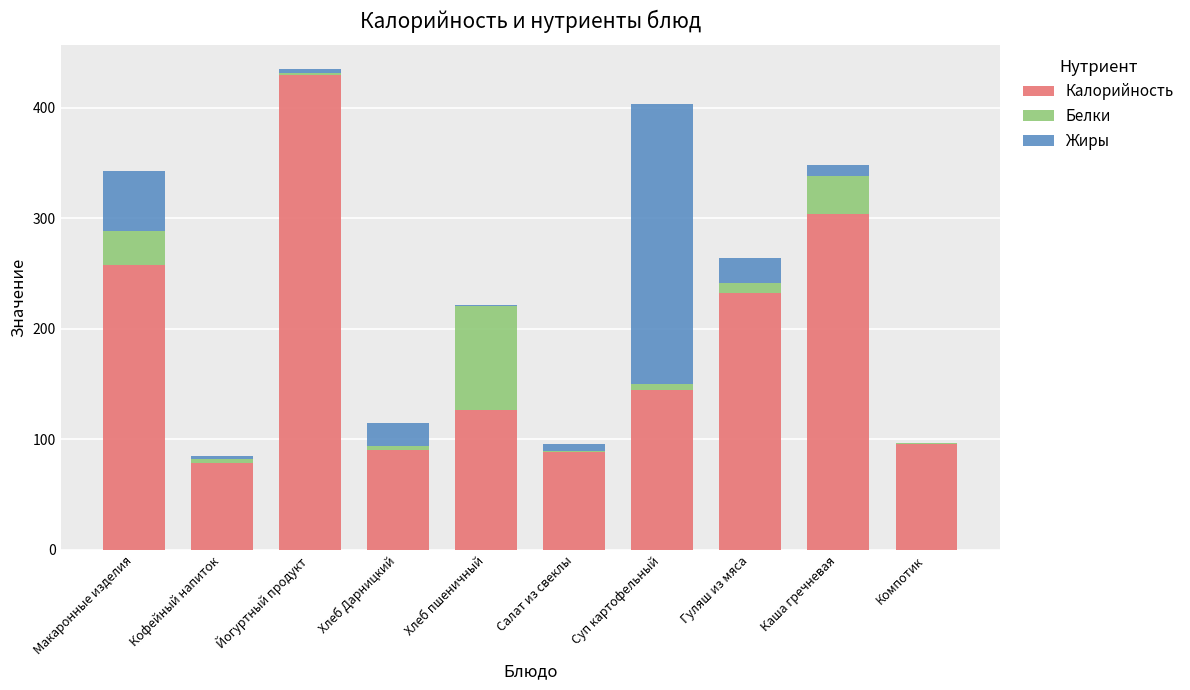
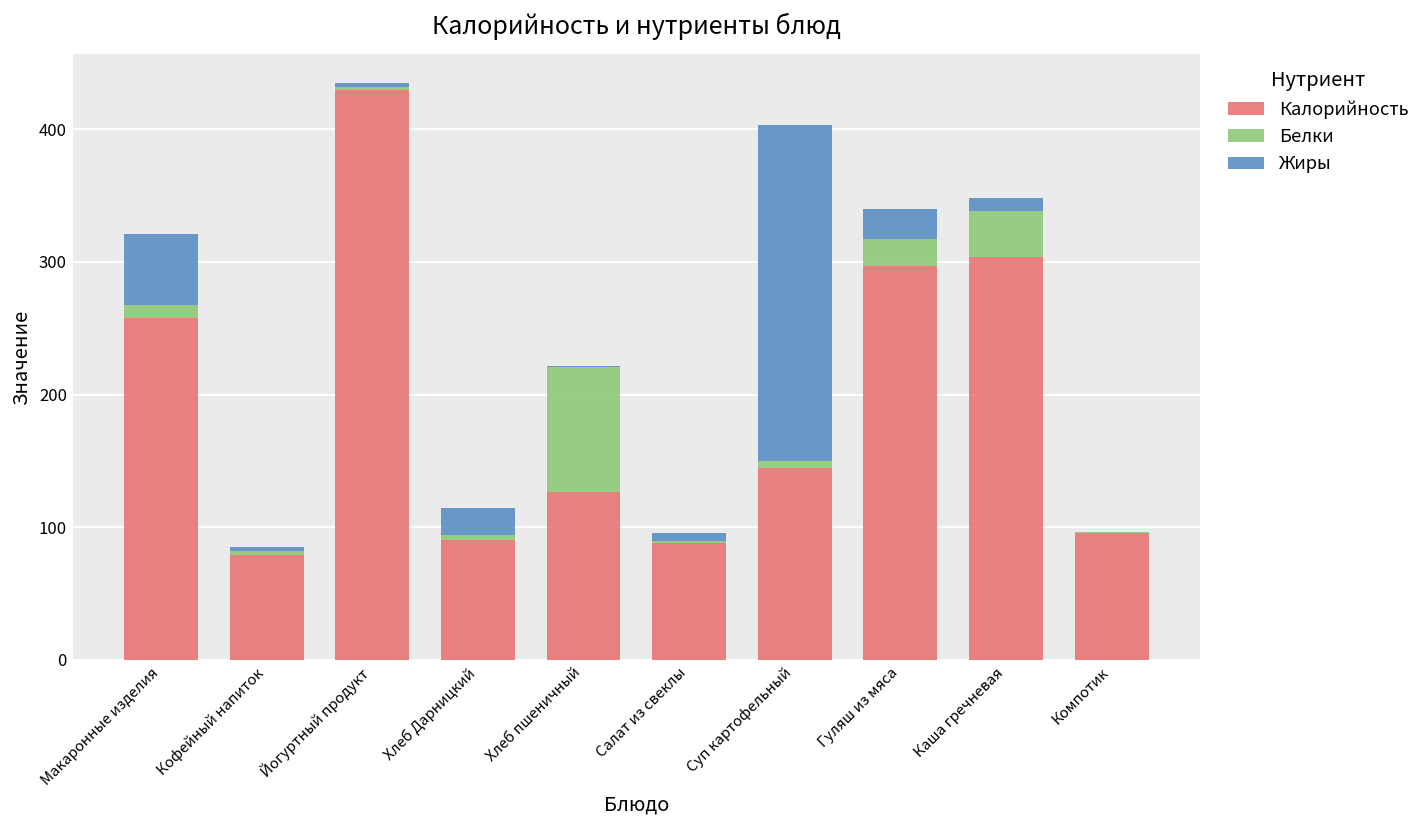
Белки, Макаронные изделия: 31 -> 9
Калорийность, Гуляш из мяса: 232 -> 297
Белки, Гуляш из мяса: 10 -> 21
